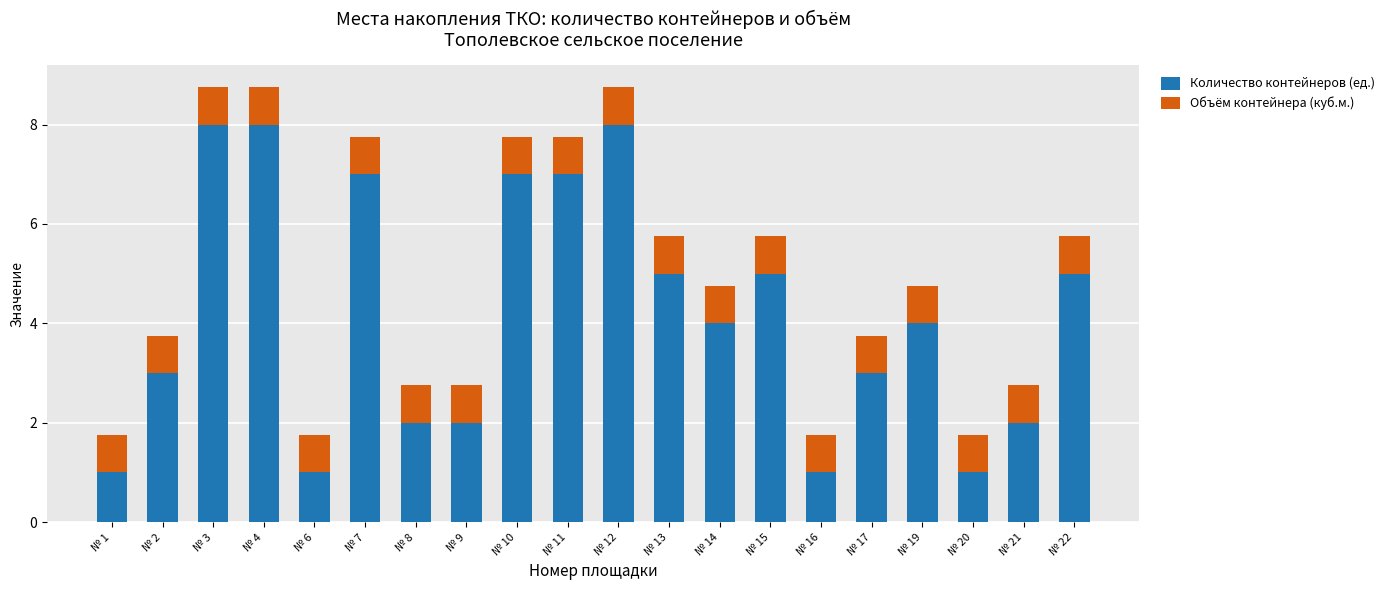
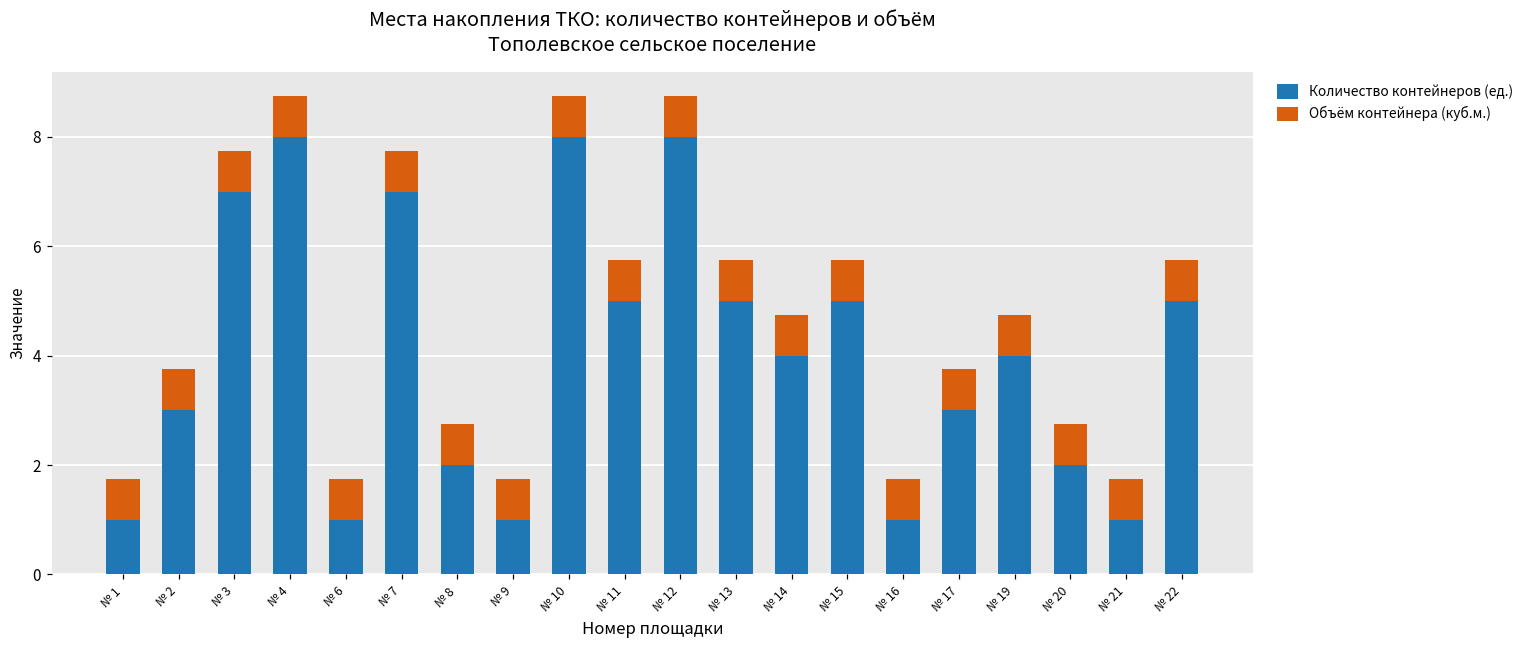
Количество контейнеров (ед.), № 3: 8 -> 7
Количество контейнеров (ед.), № 9: 2 -> 1
Количество контейнеров (ед.), № 10: 7 -> 8
Количество контейнеров (ед.), № 11: 7 -> 5
Количество контейнеров (ед.), № 20: 1 -> 2
Количество контейнеров (ед.), № 21: 2 -> 1
